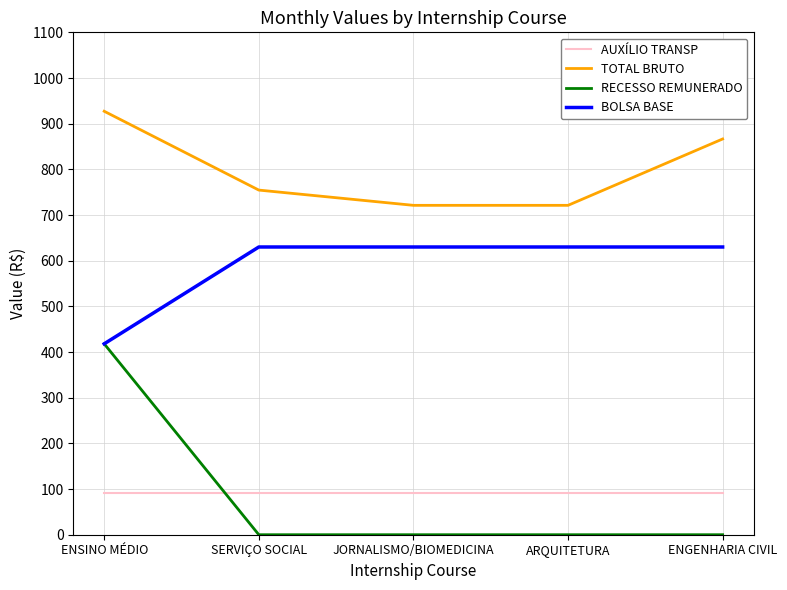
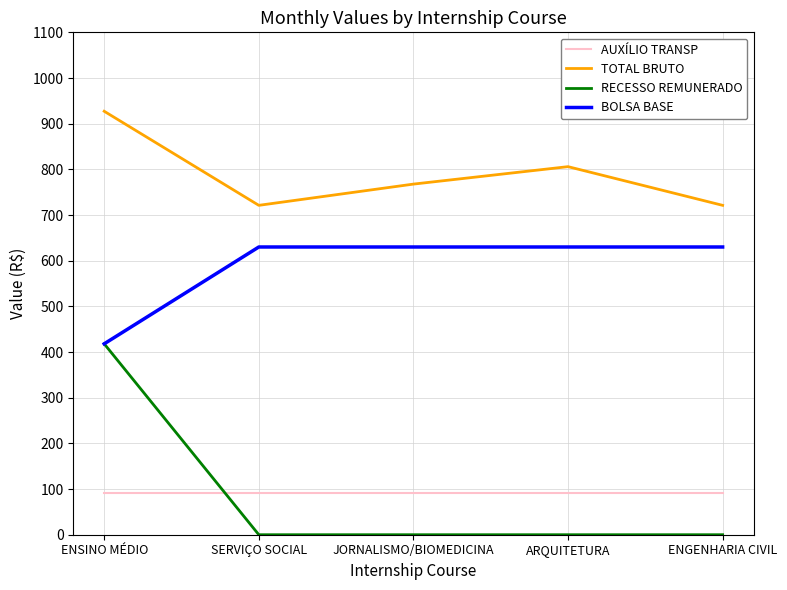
TOTAL BRUTO, SERVIÇO SOCIAL: 750 -> 720
TOTAL BRUTO, JORNALISMO/BIOMEDICINA: 720 -> 770
TOTAL BRUTO, ARQUITETURA: 720 -> 810
TOTAL BRUTO, ENGENHARIA CIVIL: 870 -> 720
